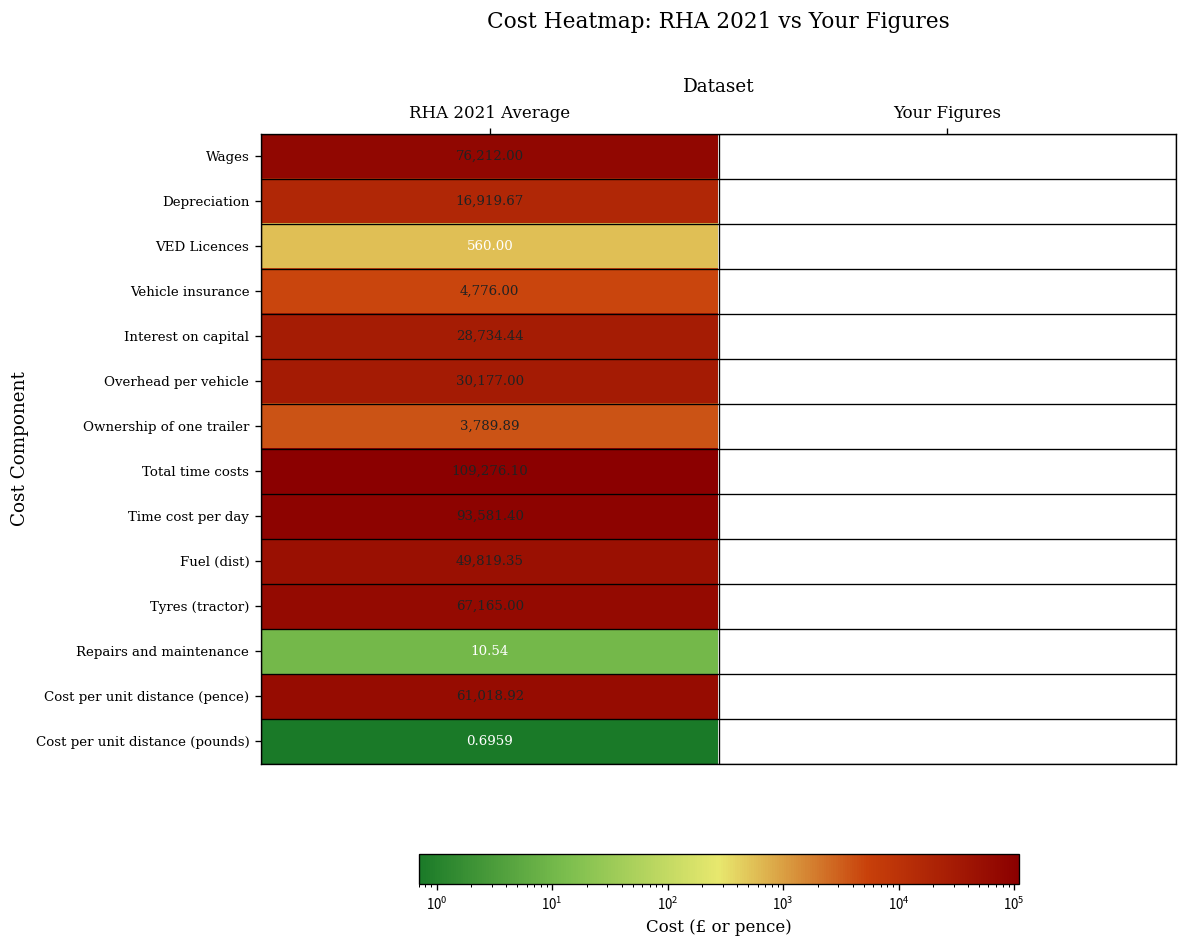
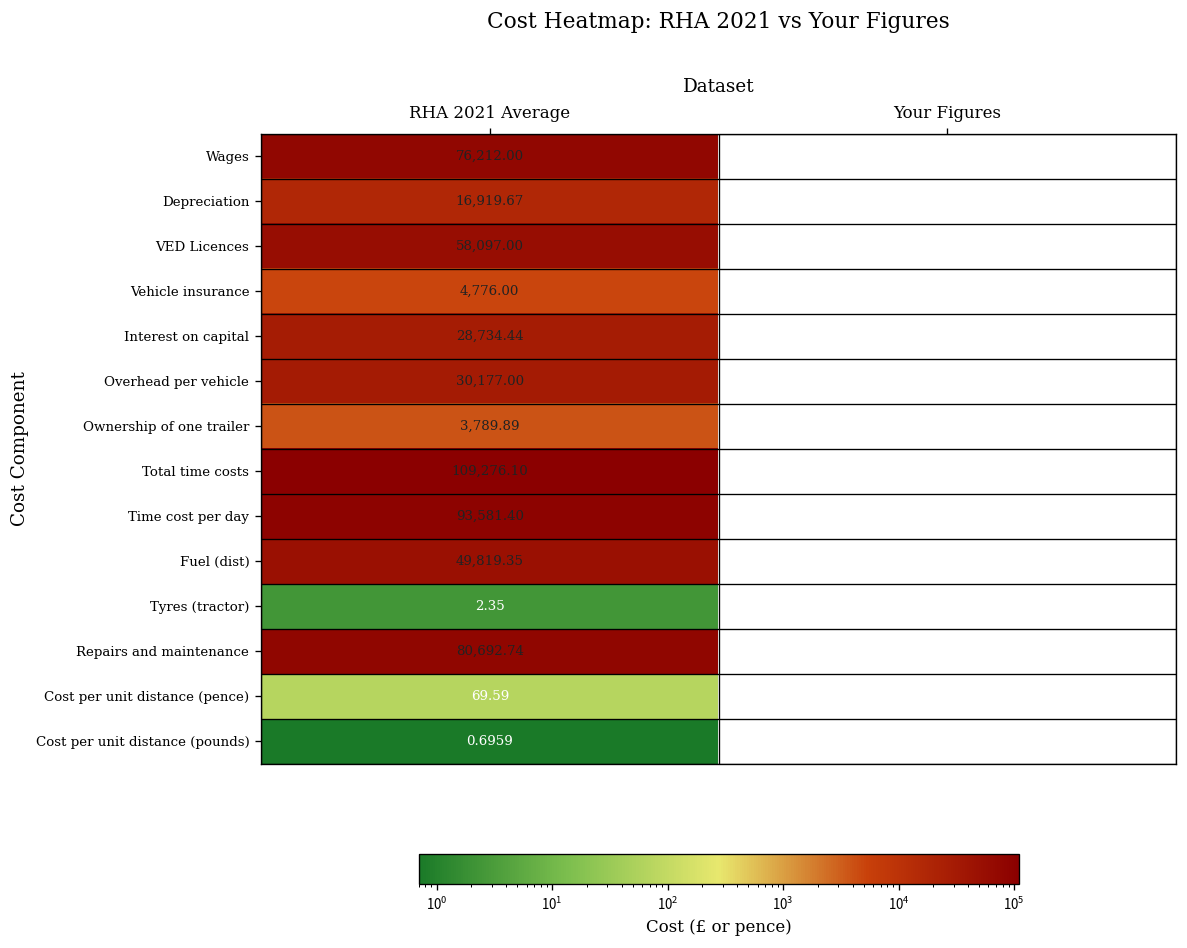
VED Licences, RHA 2021 Average: 560.00 -> 58,097.00
Tyres (tractor), RHA 2021 Average: 67,165.00 -> 2.35
Repairs and maintenance, RHA 2021 Average: 10.54 -> 80,692.74
Cost per unit distance (pence), RHA 2021 Average: 61,018.92 -> 69.59
